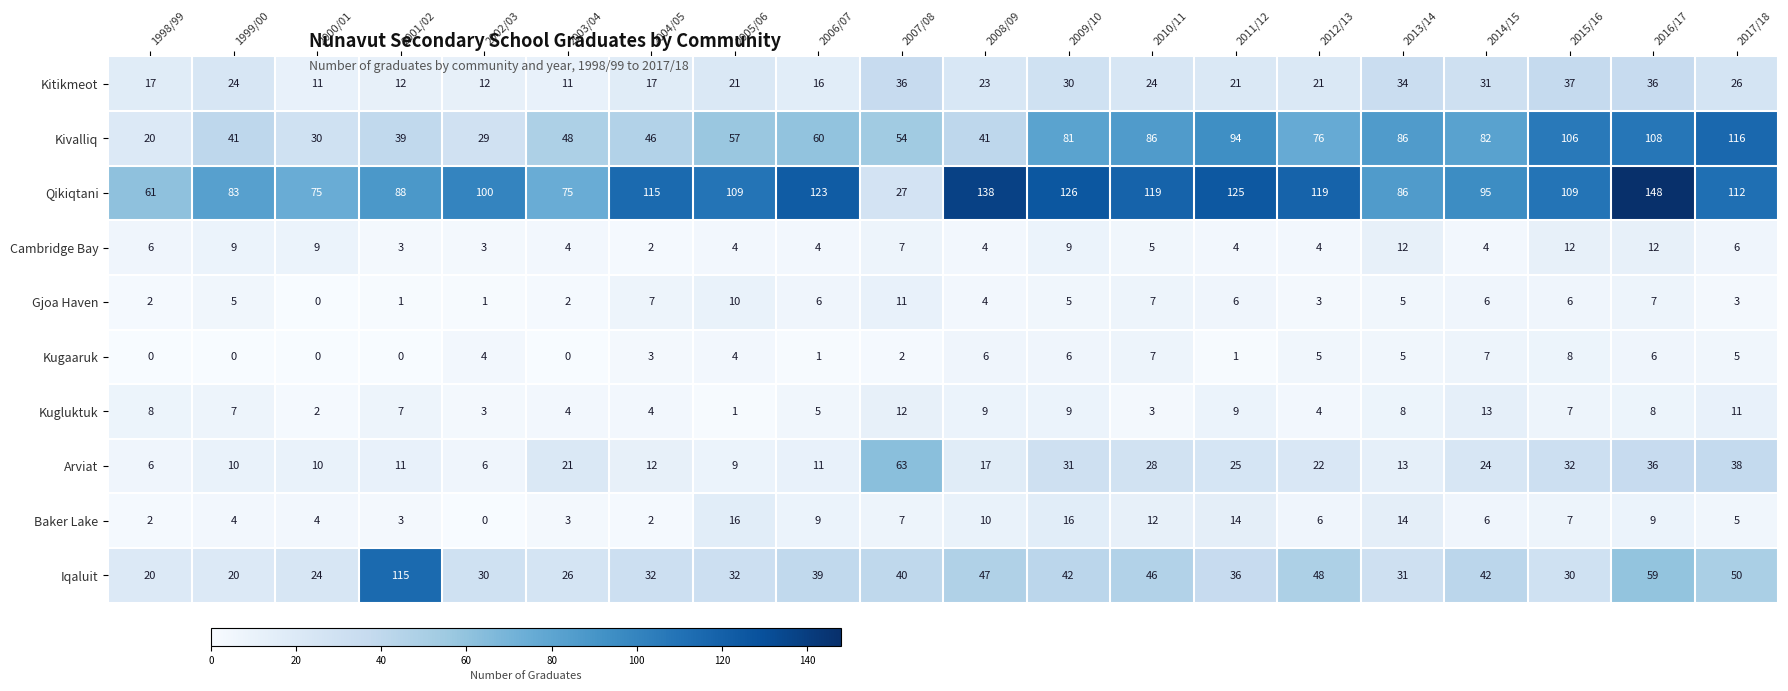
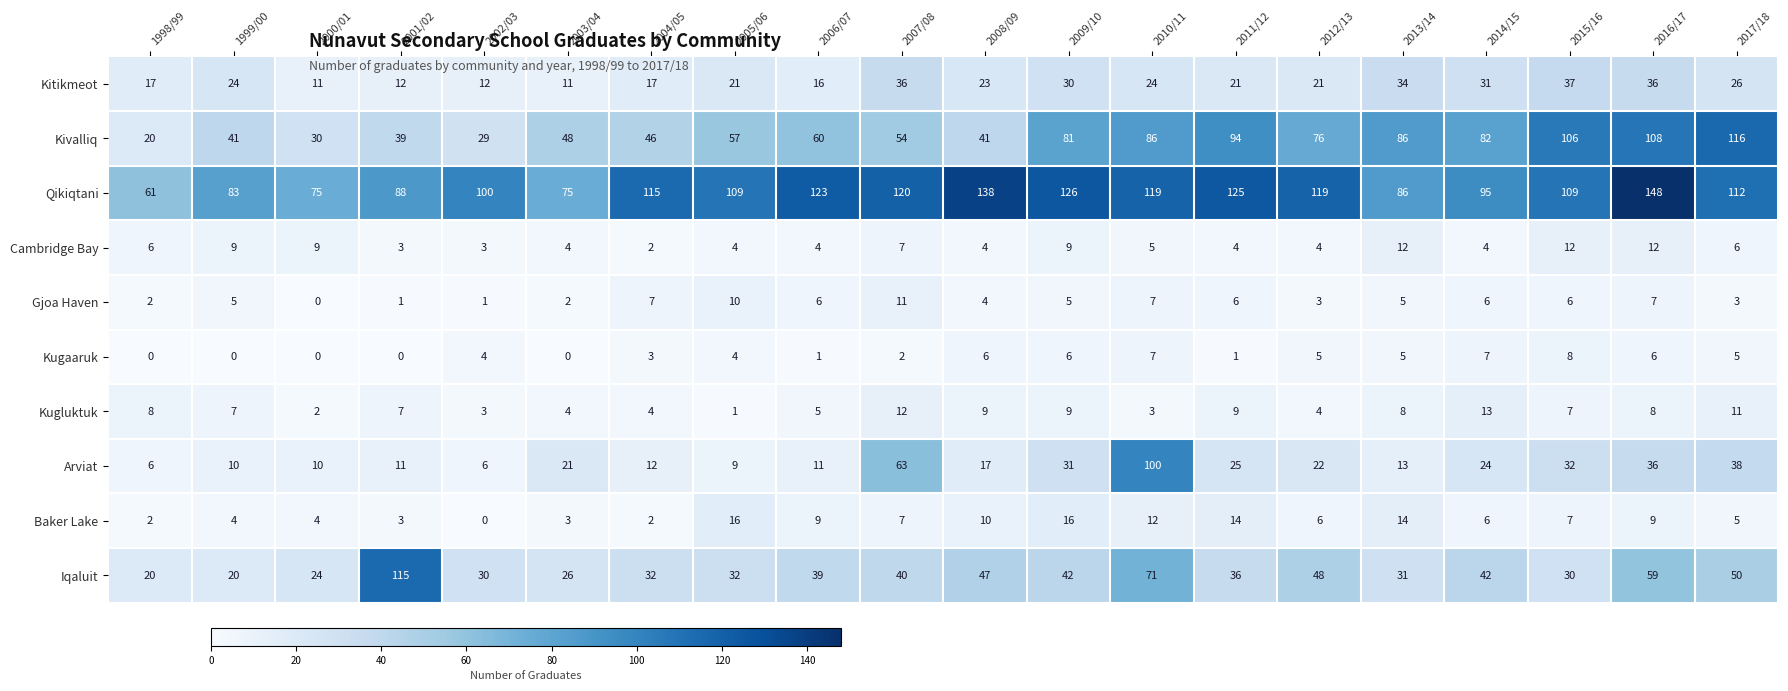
Qikiqtani, 2007/08: 27 -> 120
Arviat, 2010/11: 28 -> 100
Iqaluit, 2010/11: 46 -> 71
